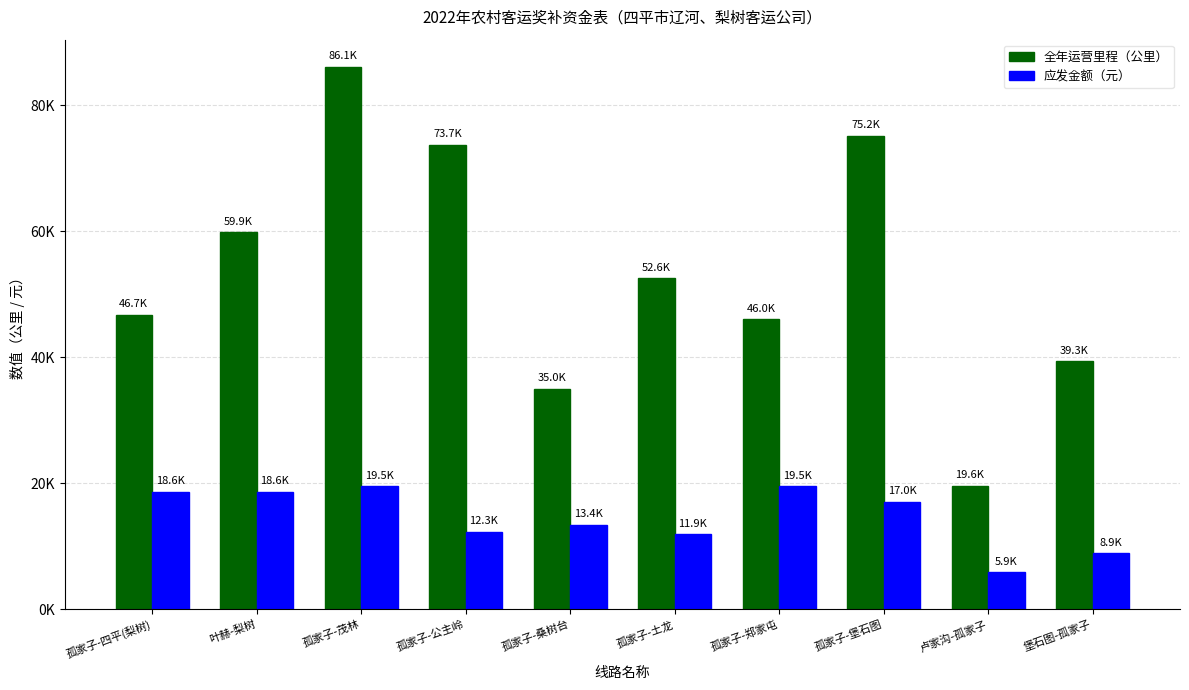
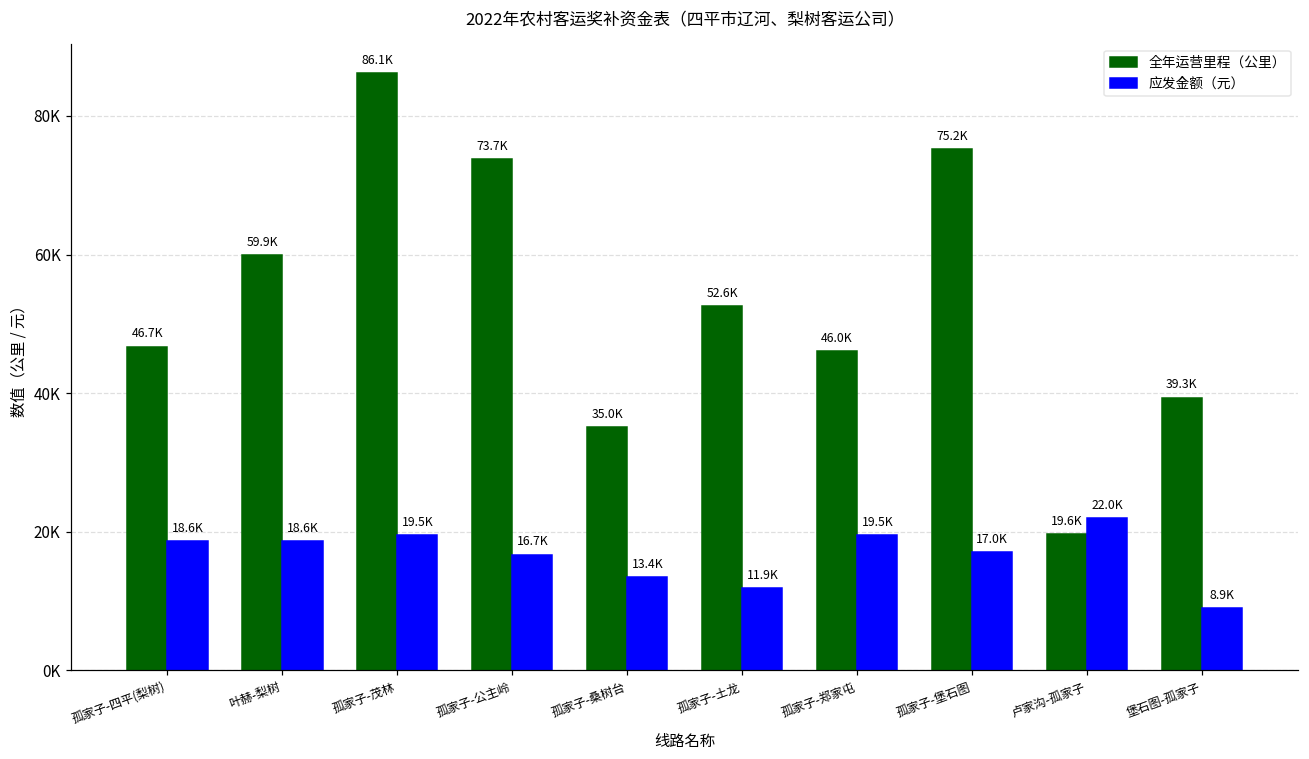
应发金额（元）, 孤家子-公主岭: 12.3K -> 16.7K
应发金额（元）, 卢家沟-孤家子: 5.9K -> 22.0K
